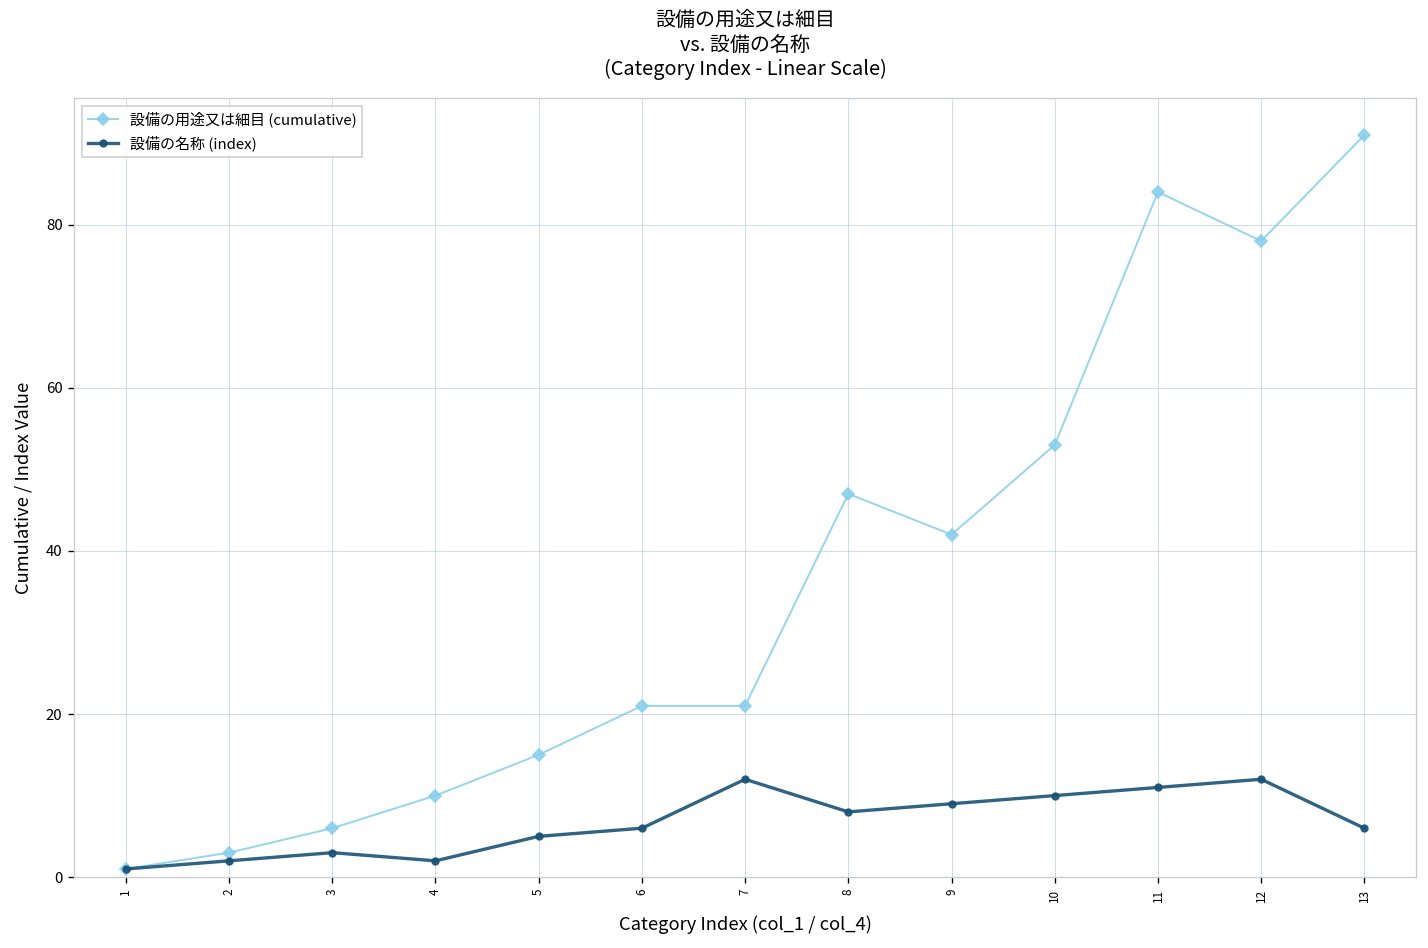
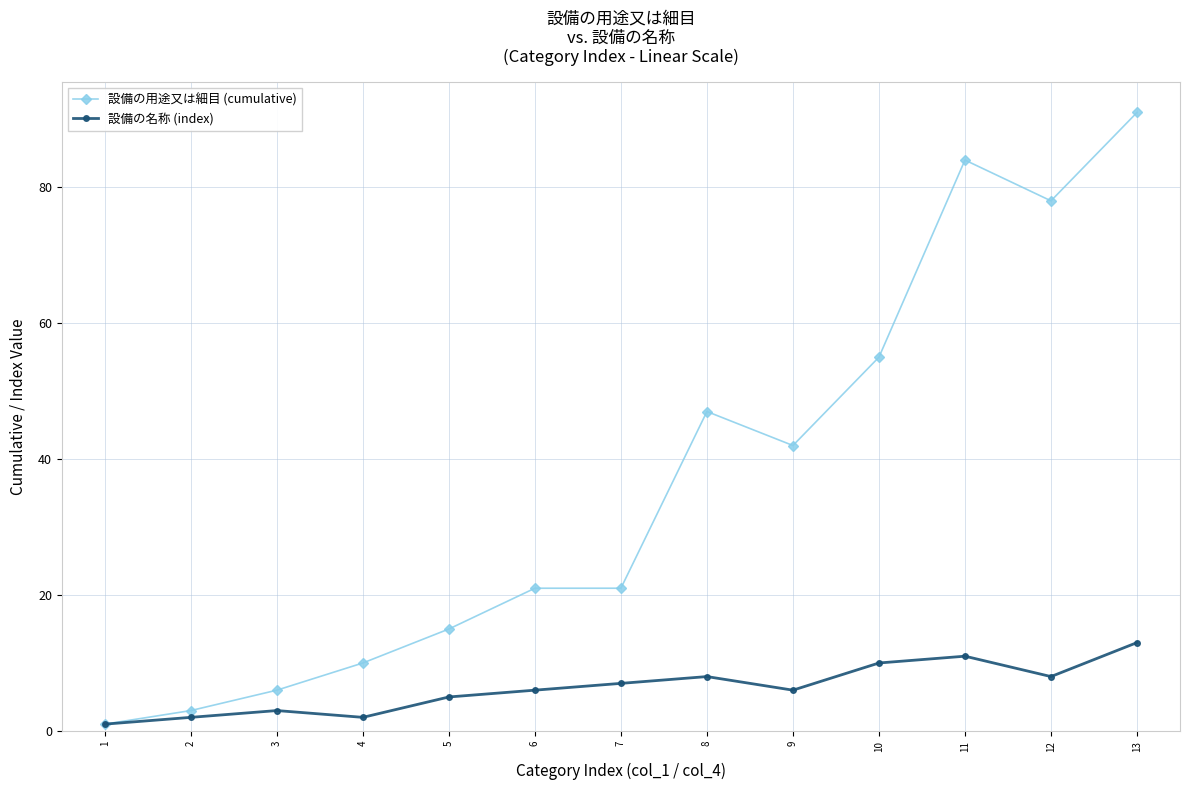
設備の名称 (index), 7: 12 -> 7
設備の名称 (index), 9: 9 -> 6
設備の用途又は細目 (cumulative), 10: 53 -> 55
設備の名称 (index), 12: 12 -> 8
設備の名称 (index), 13: 6 -> 13
